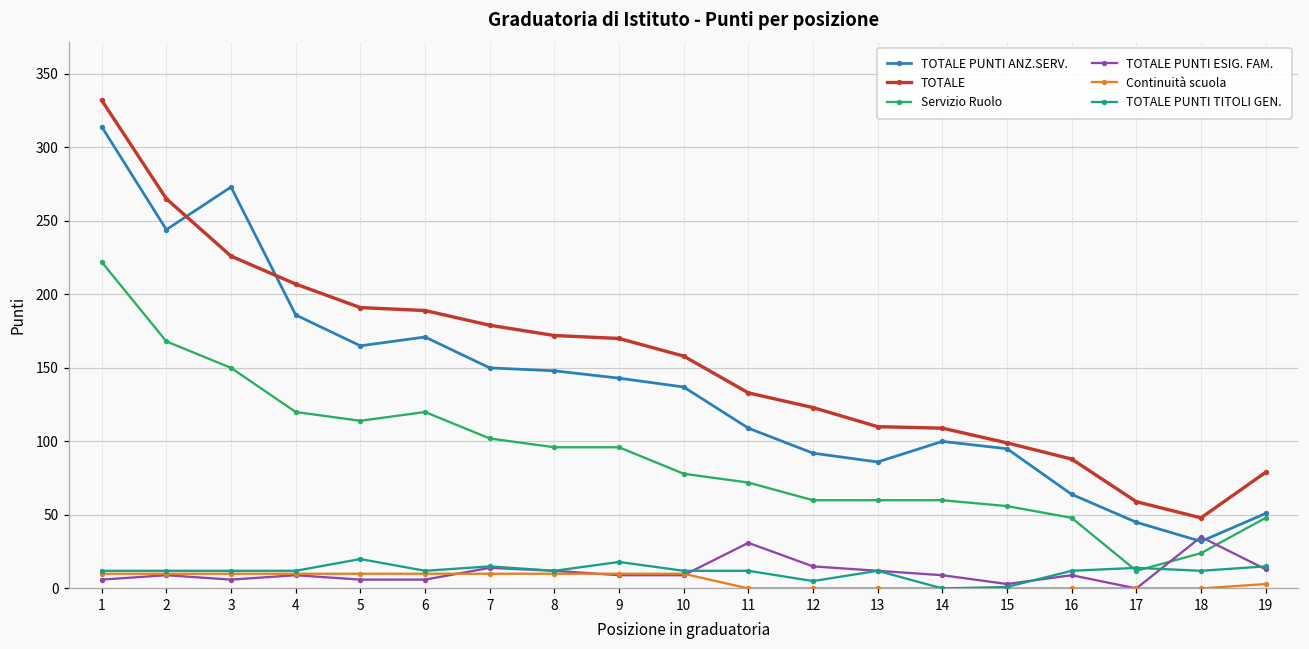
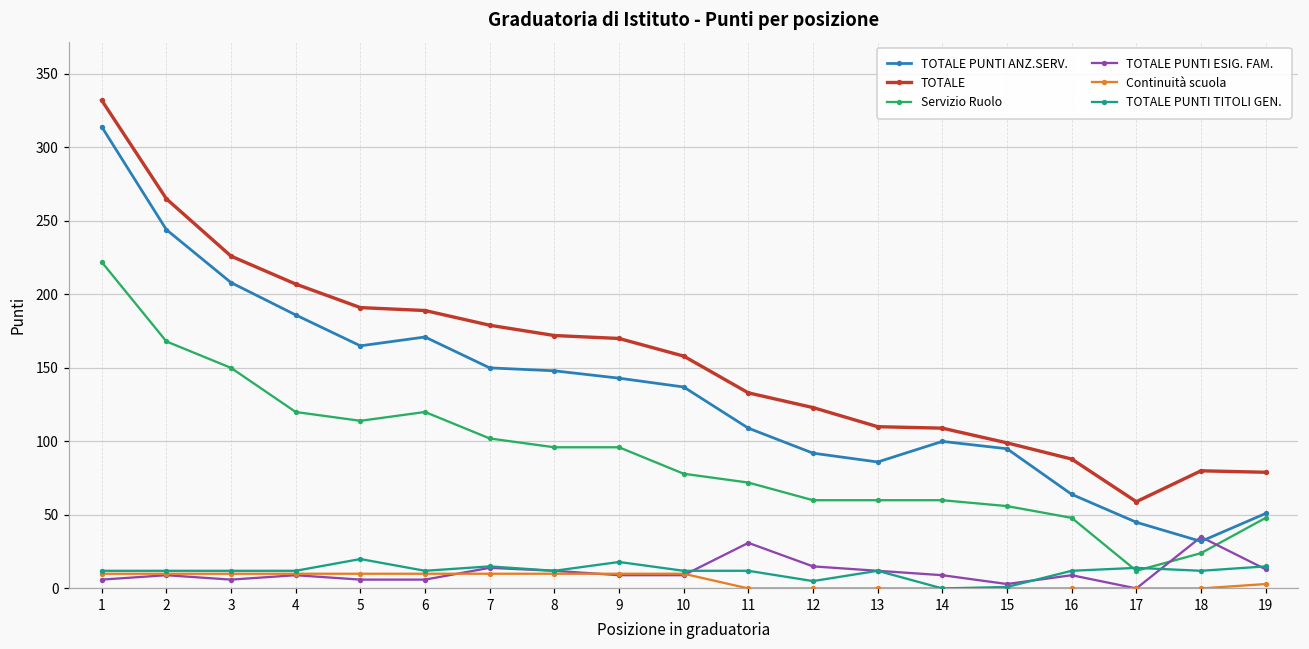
TOTALE PUNTI ANZ.SERV., 3: 273 -> 208
TOTALE, 18: 48 -> 80
